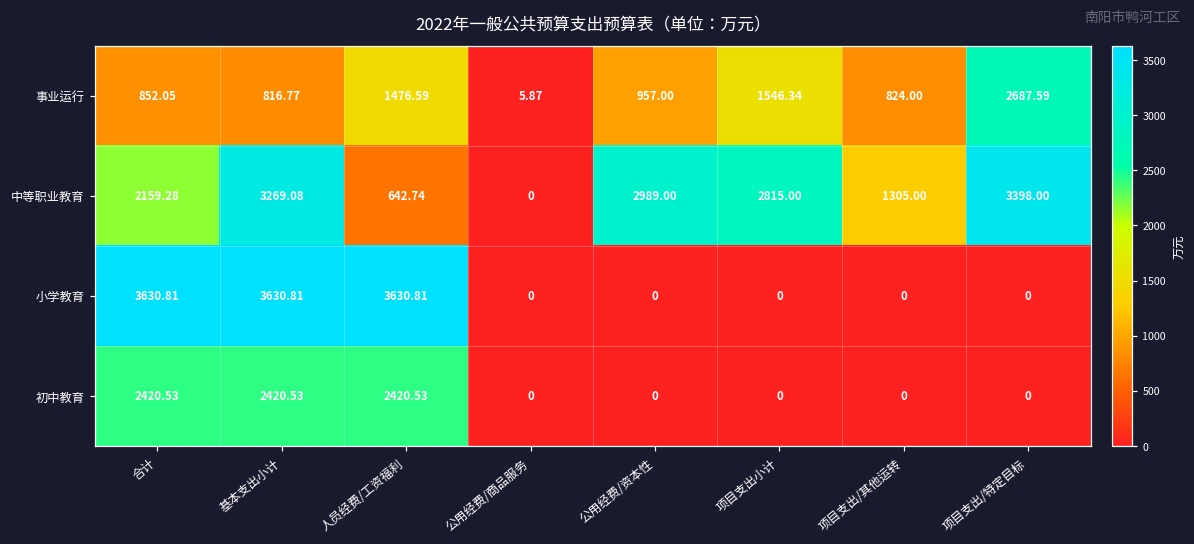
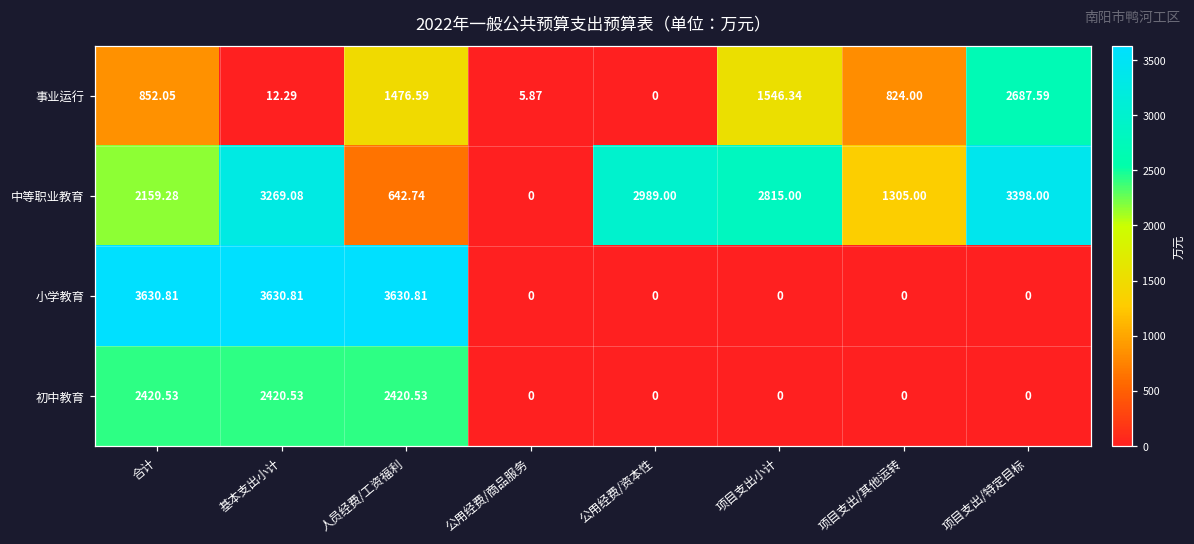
事业运行, 基本支出小计: 816.77 -> 12.29
事业运行, 公用经费/资本性: 957.00 -> 0
